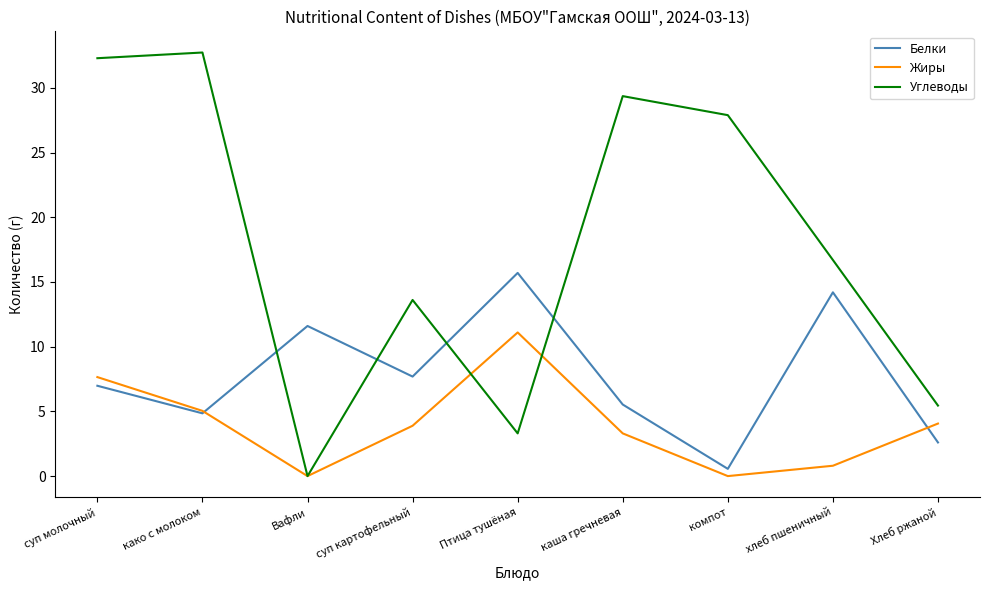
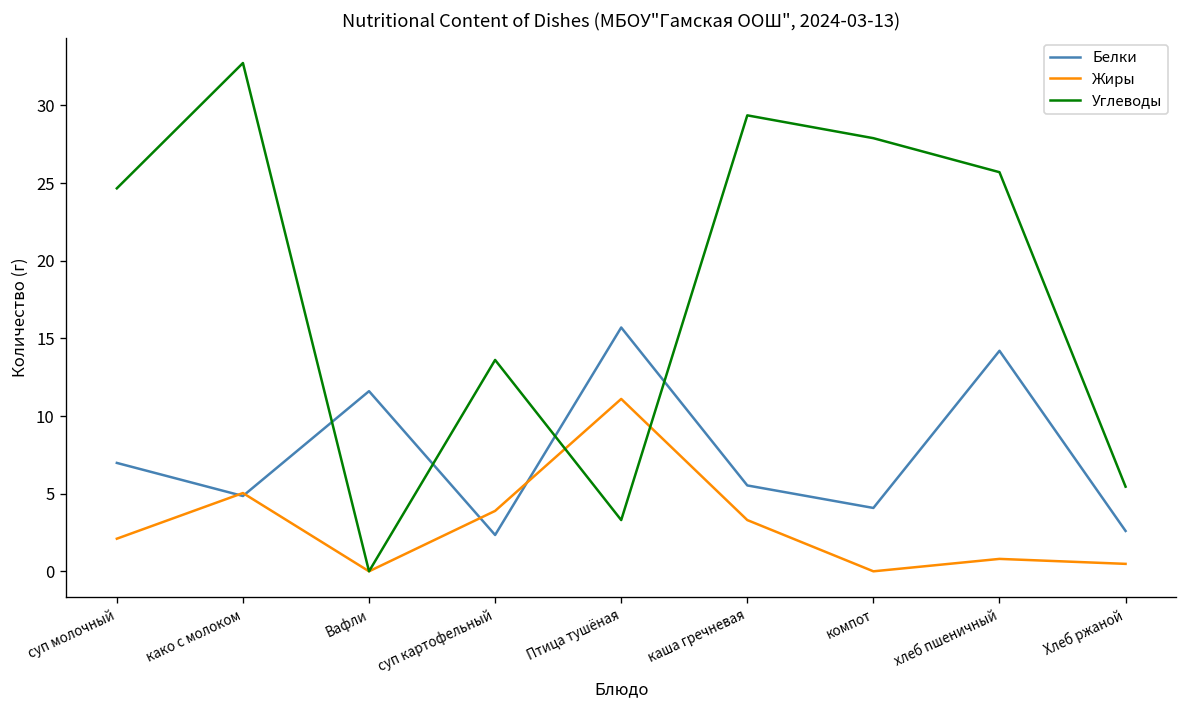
Жиры, суп молочный: 7.7 -> 2.1
Углеводы, суп молочный: 32.3 -> 24.7
Белки, суп картофельный: 7.7 -> 2.3
Белки, компот: 0.6 -> 4.1
Углеводы, хлеб пшеничный: 16.7 -> 25.7
Жиры, Хлеб ржаной: 4.1 -> 0.5
